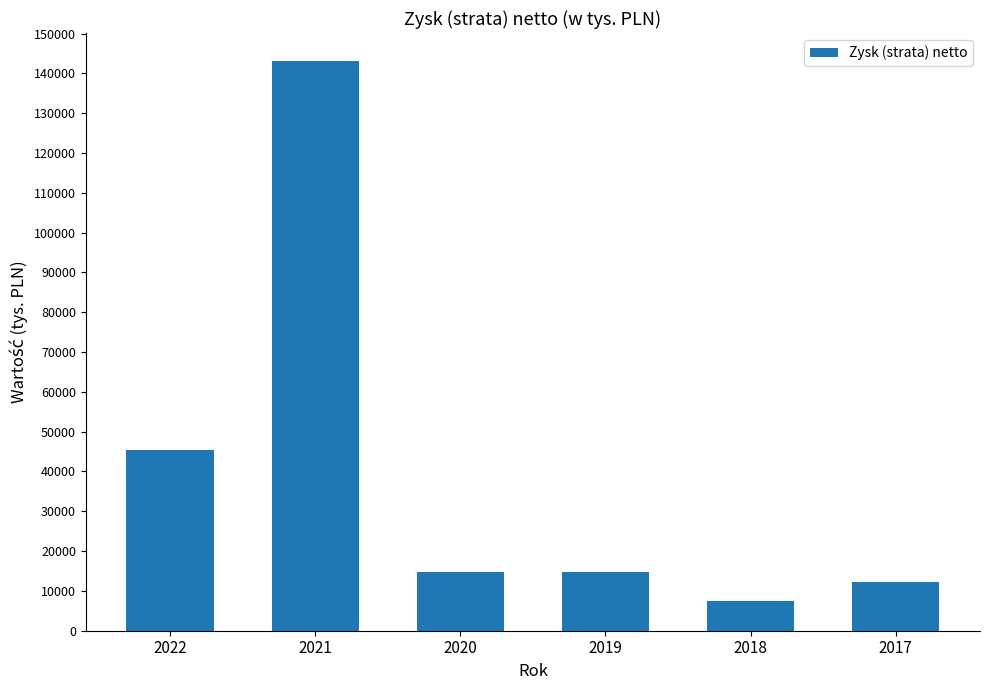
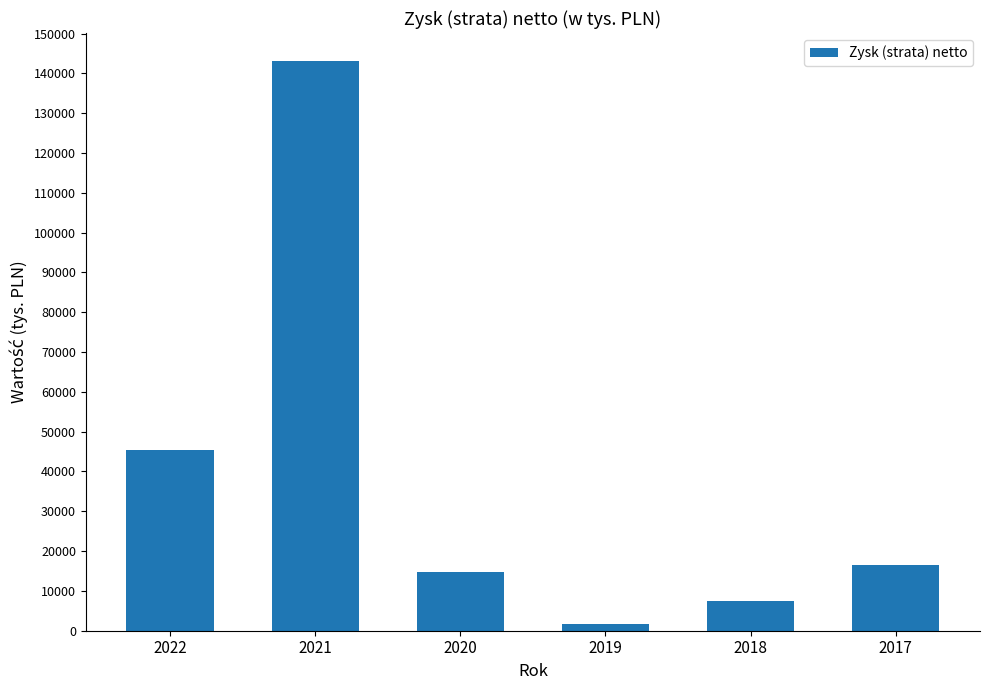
2019: 15000 -> 2000
2017: 12000 -> 16000
